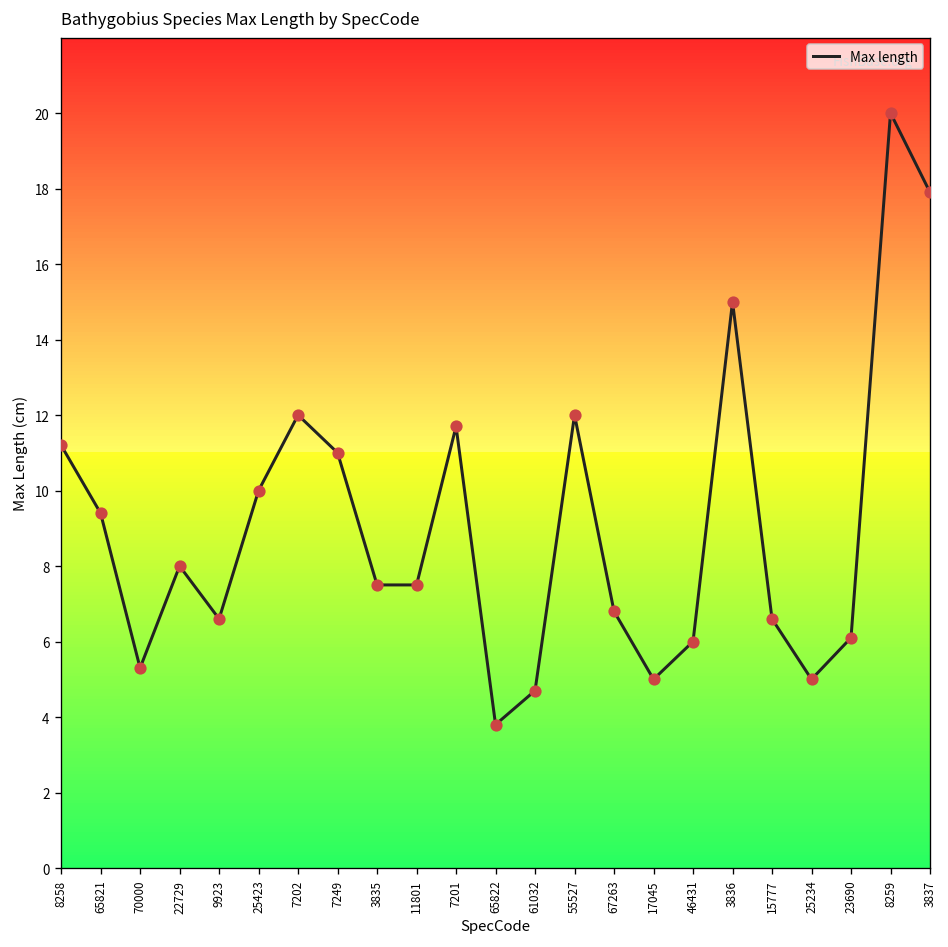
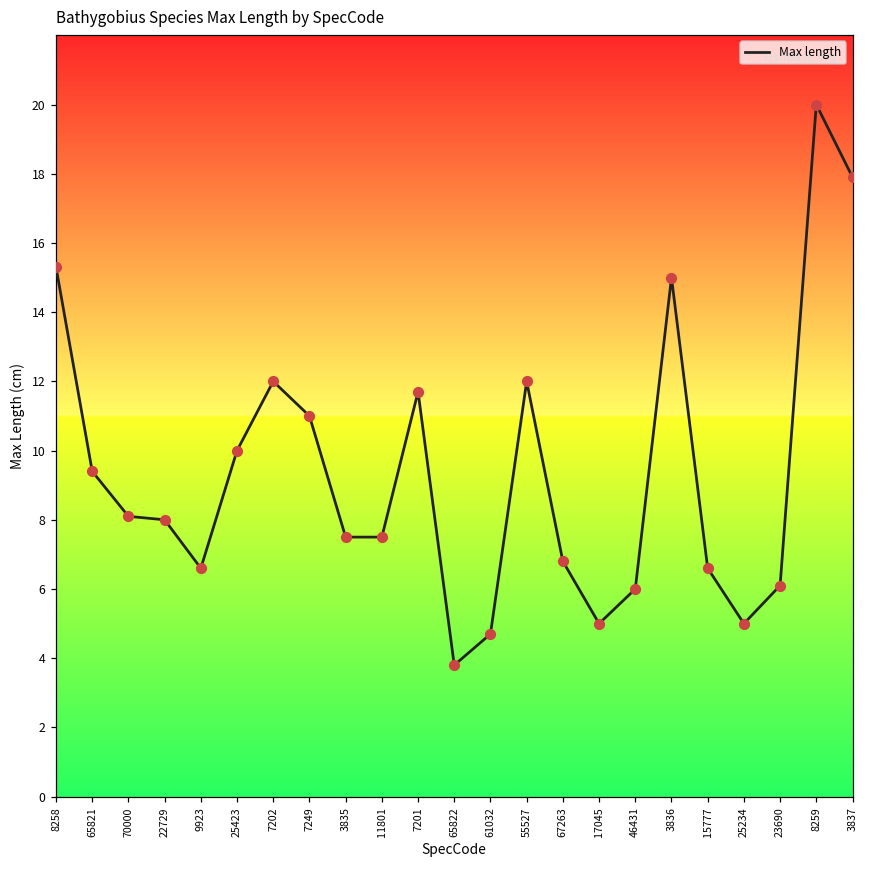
8258: 11.2 -> 15.3
70000: 5.3 -> 8.1
